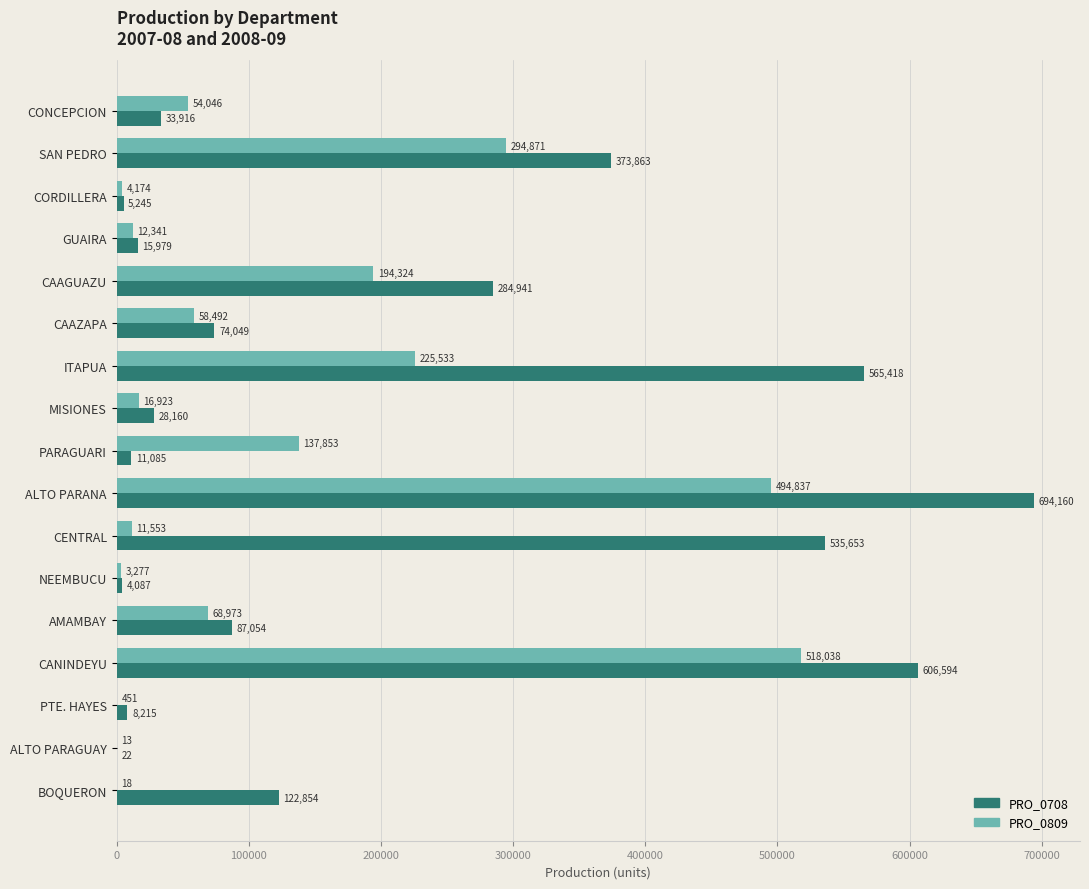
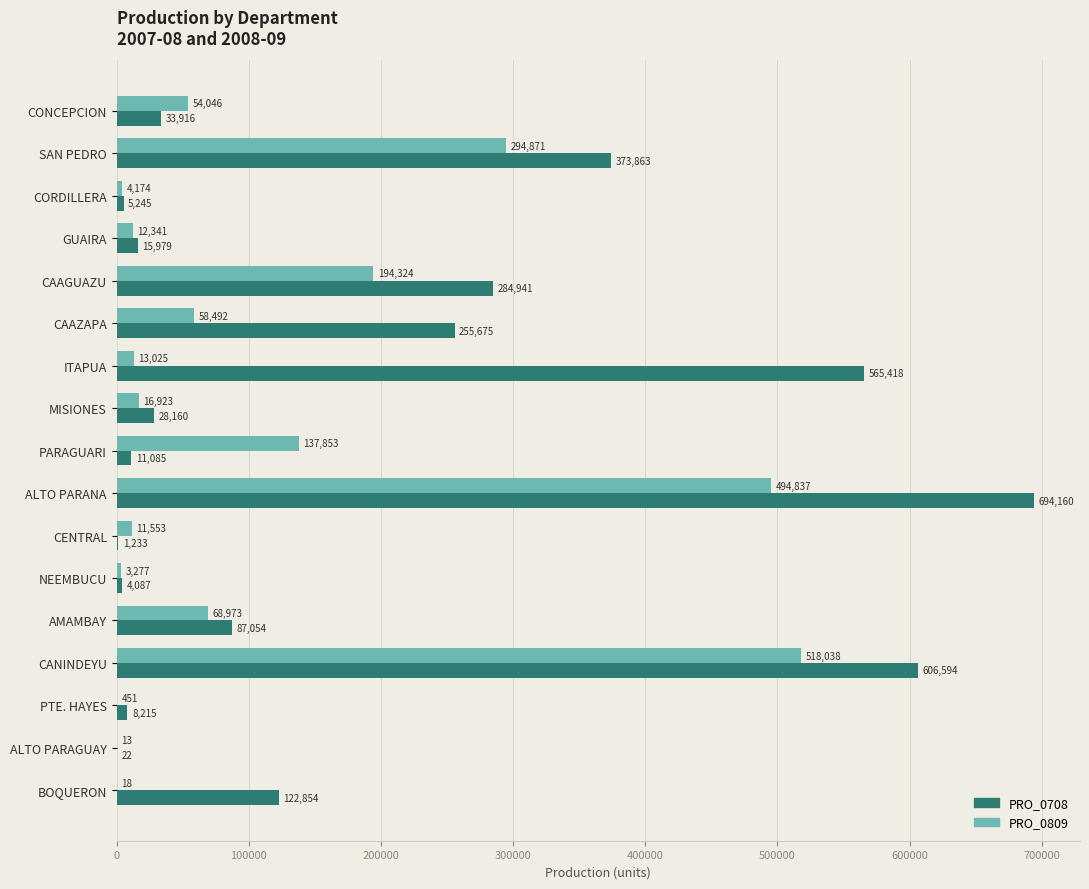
PRO_0708, CAAZAPA: 74,049 -> 255,675
PRO_0809, ITAPUA: 225,533 -> 13,025
PRO_0708, CENTRAL: 535,653 -> 1,233
